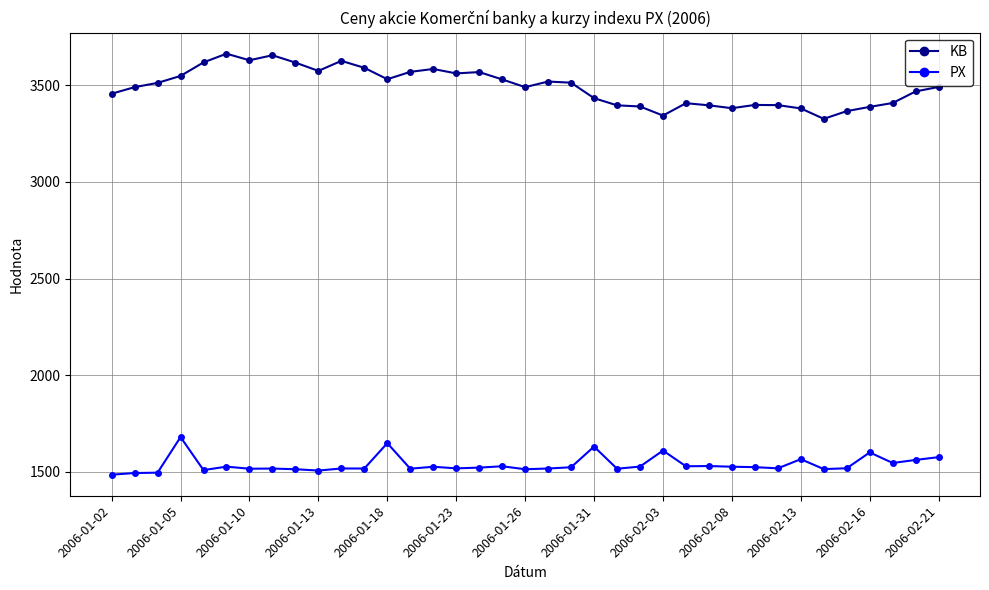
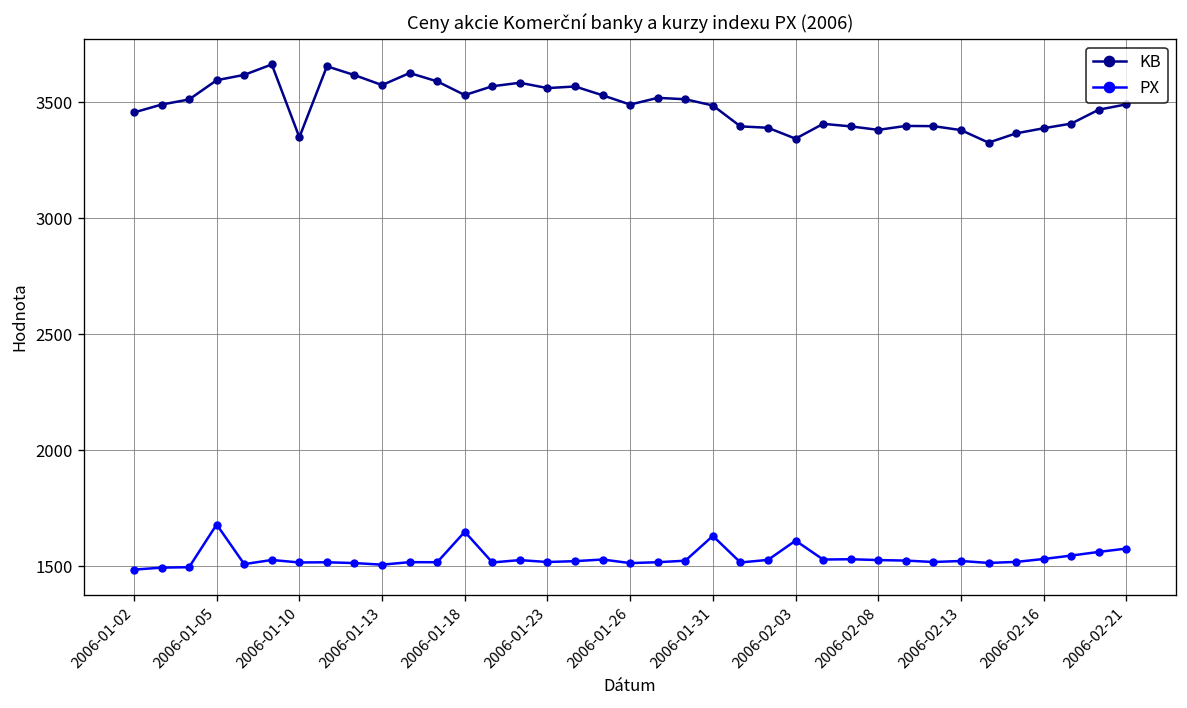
KB, 2006-01-05: 3550 -> 3600
KB, 2006-01-10: 3630 -> 3350
KB, 2006-01-31: 3430 -> 3490
PX, 2006-02-13: 1570 -> 1520
PX, 2006-02-16: 1600 -> 1530
